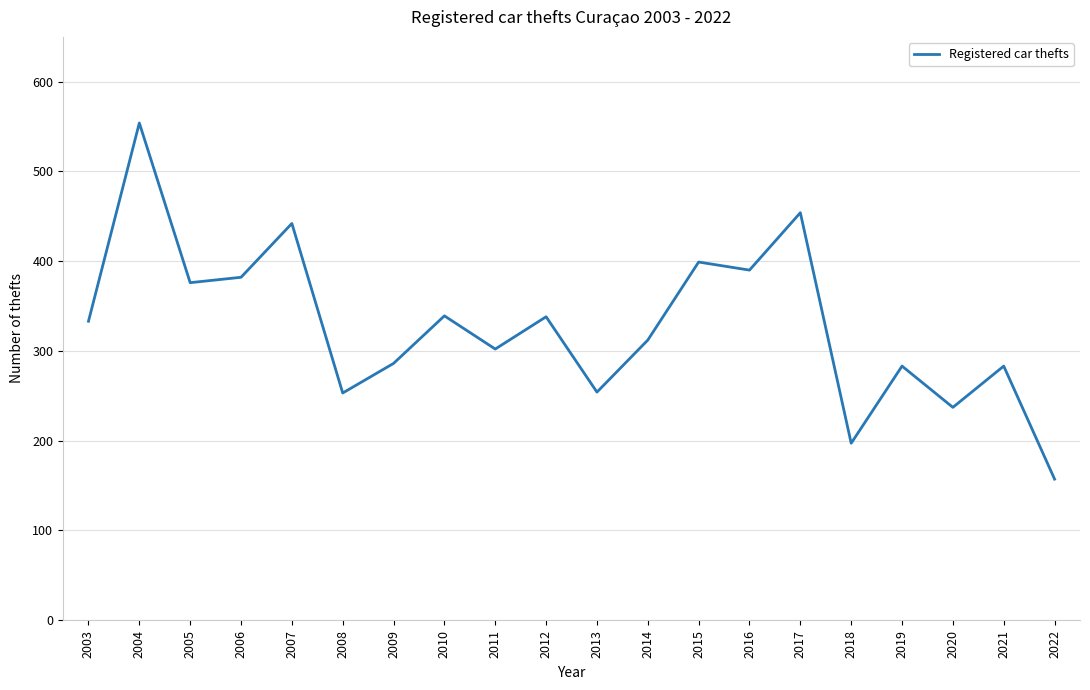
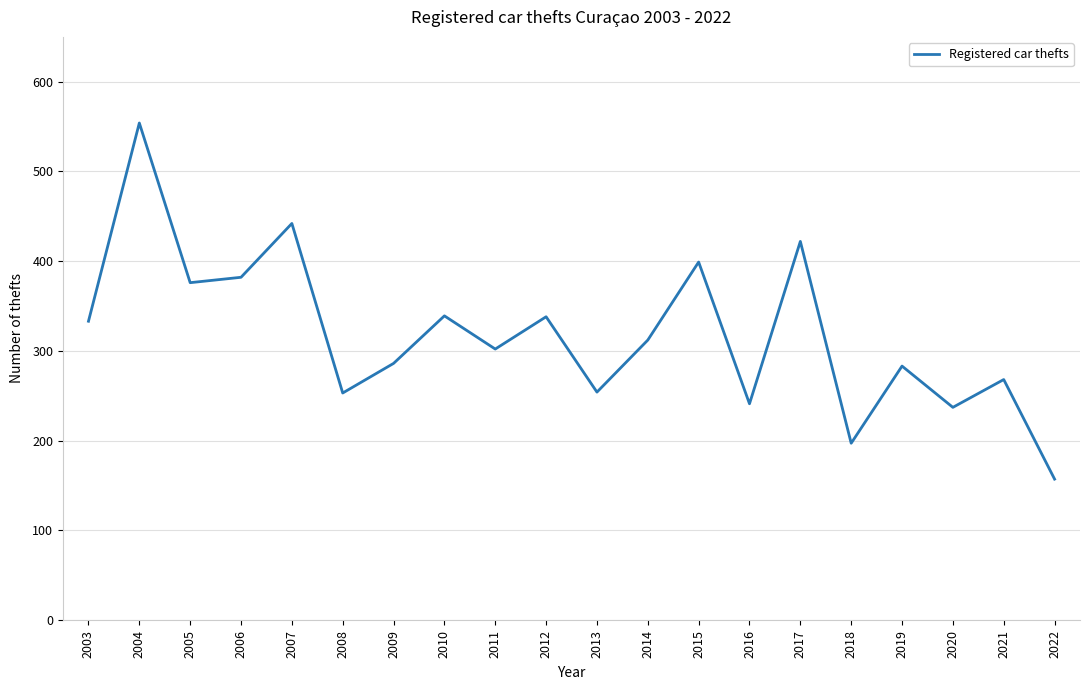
2016: 390 -> 240
2017: 450 -> 420
2021: 280 -> 270
